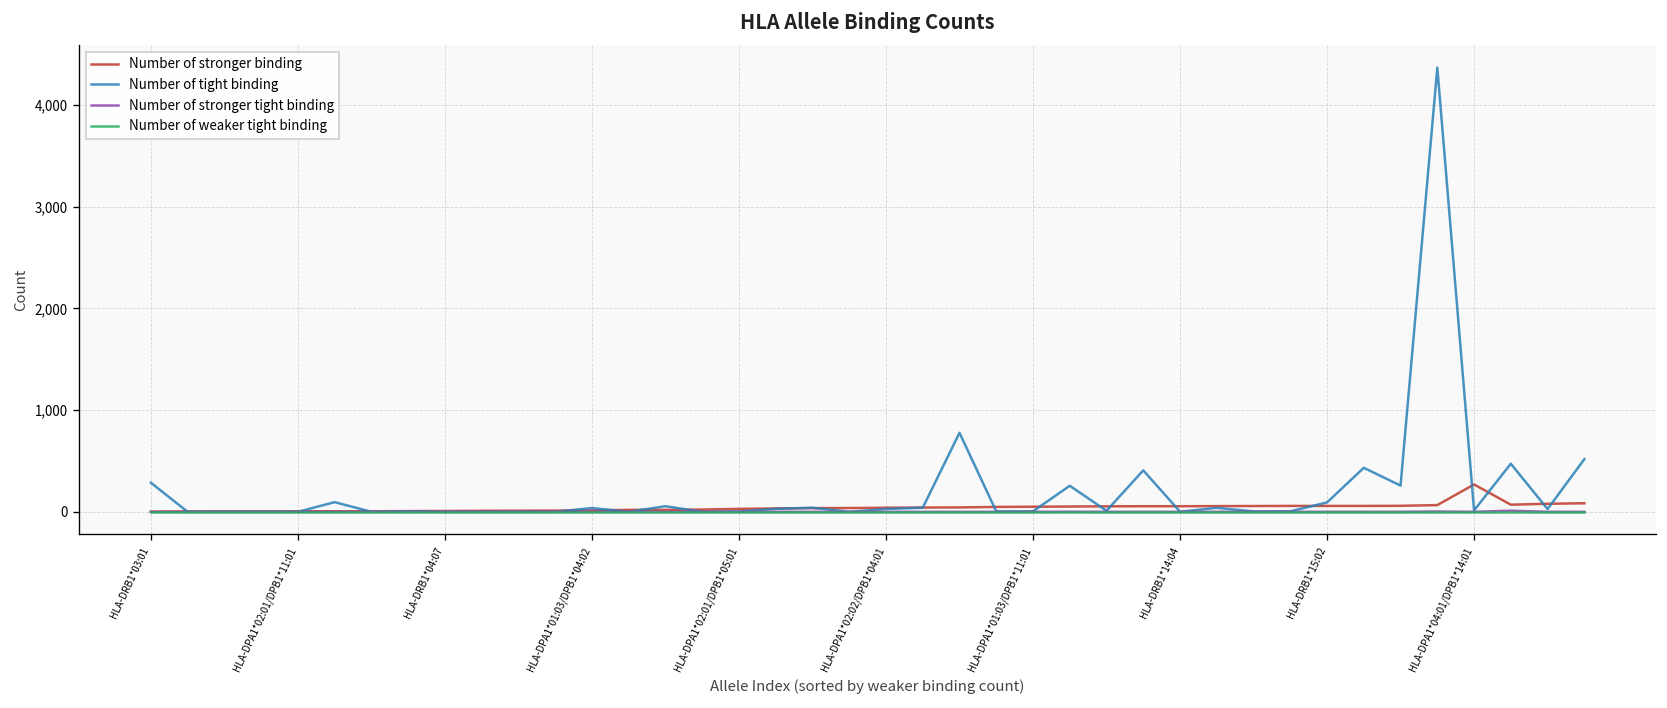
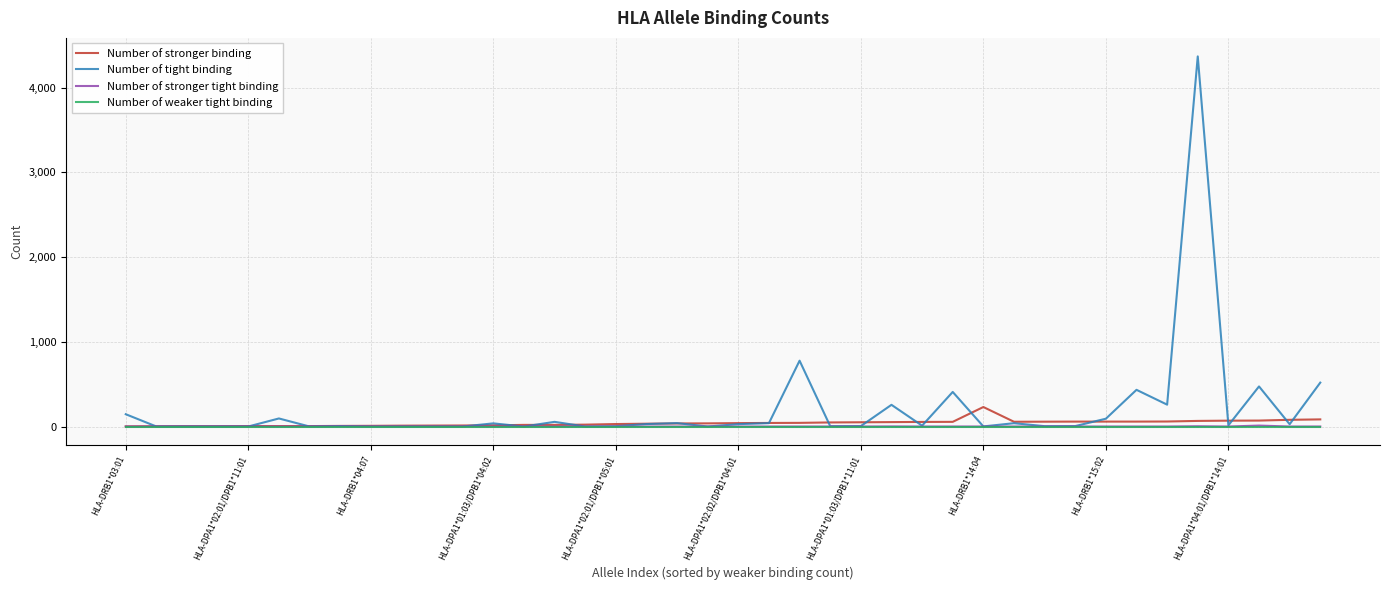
Number of tight binding, HLA-DRB1*03:01: 300 -> 100
Number of stronger binding, HLA-DRB1*14:04: 100 -> 200
Number of stronger binding, HLA-DPA1*04:01/DPB1*14:01: 300 -> 100
